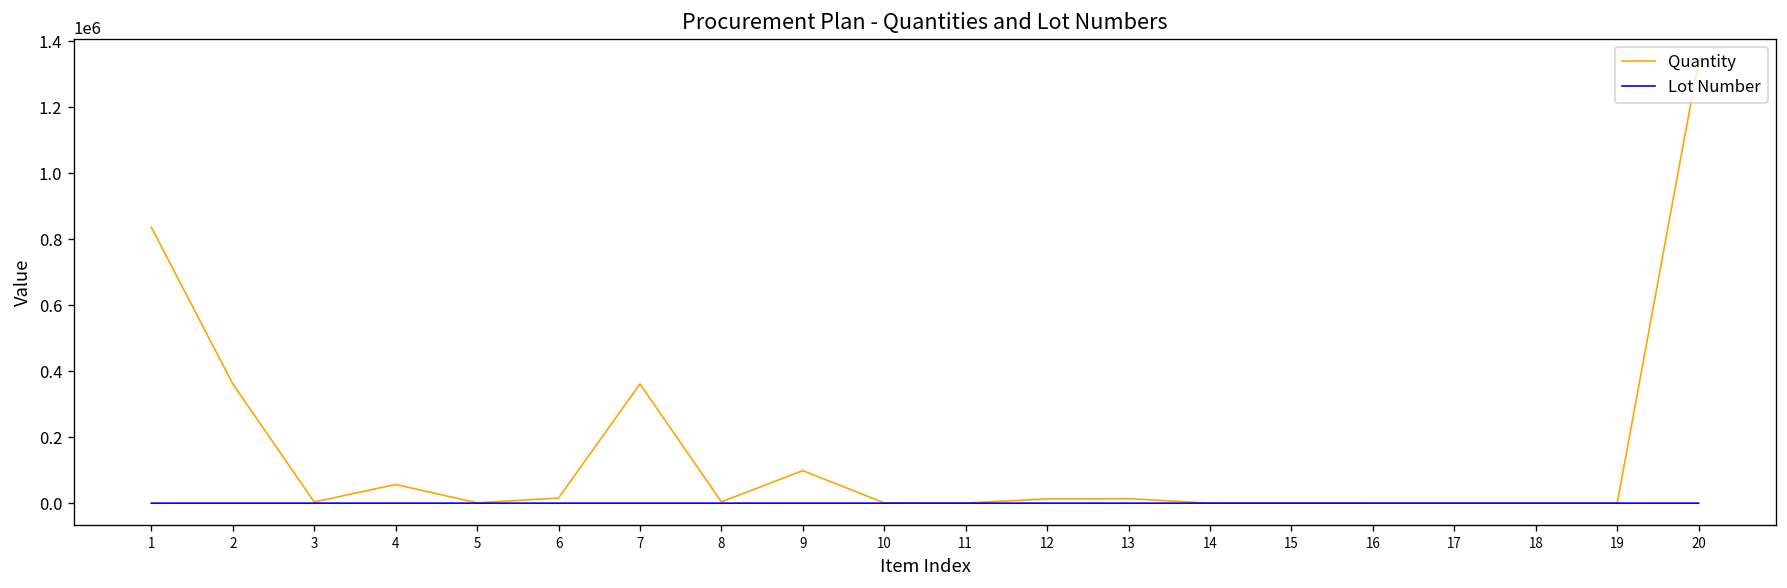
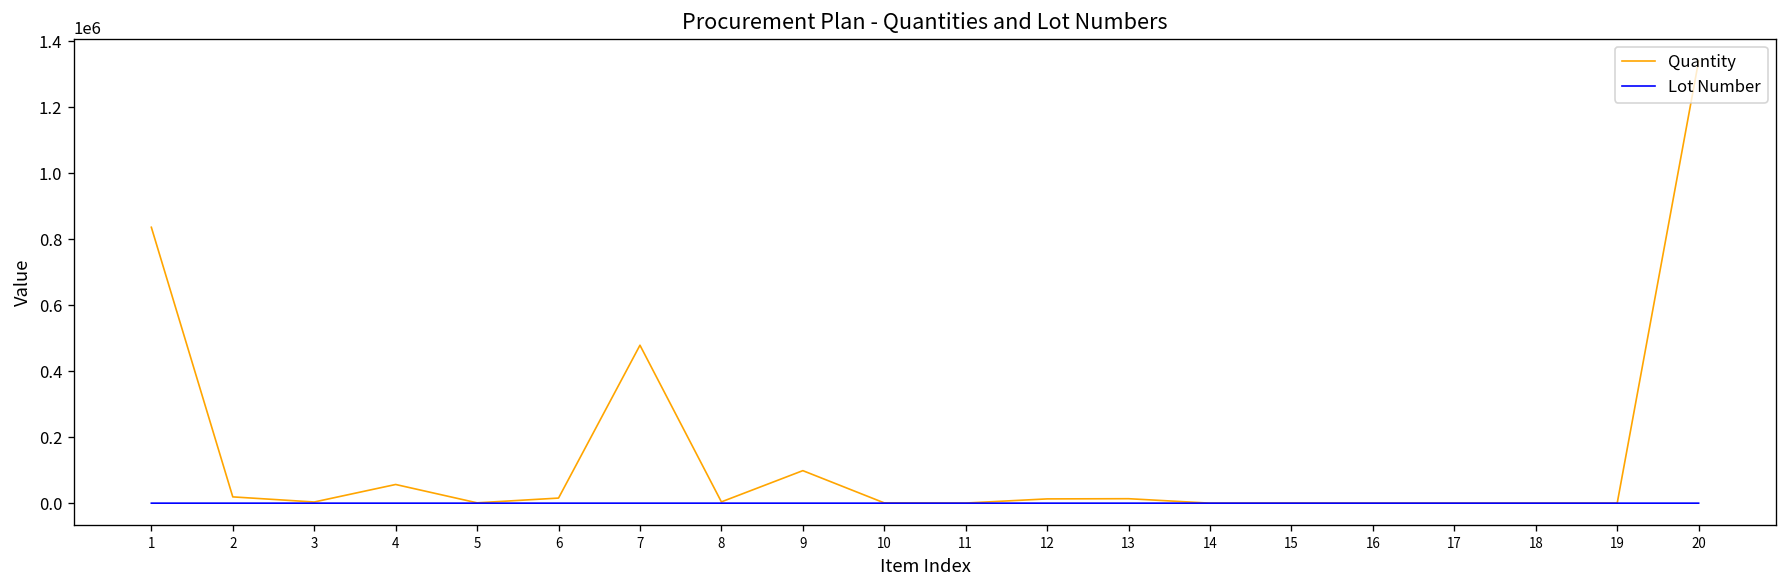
Quantity, 2: 360000 -> 20000
Quantity, 7: 360000 -> 480000
